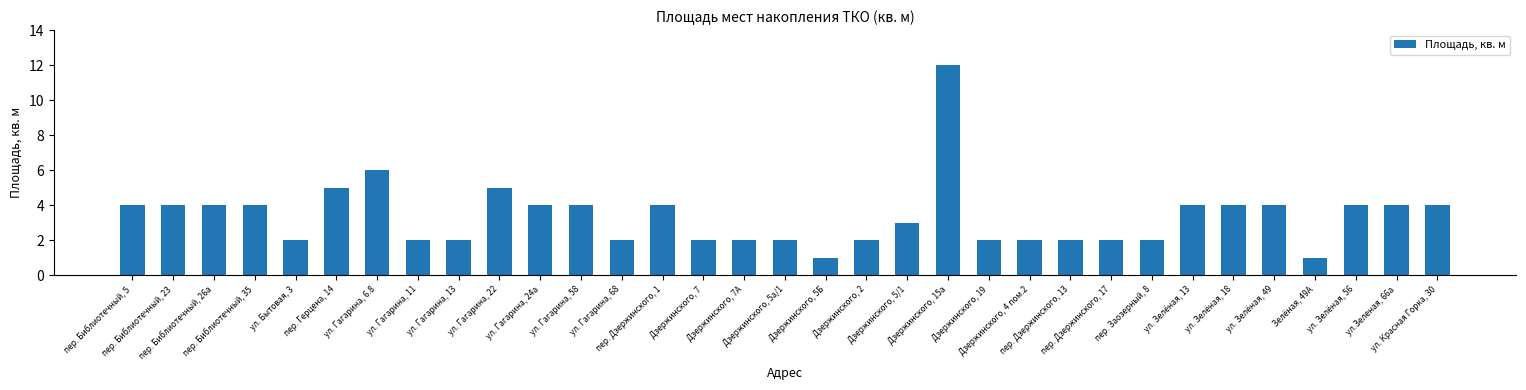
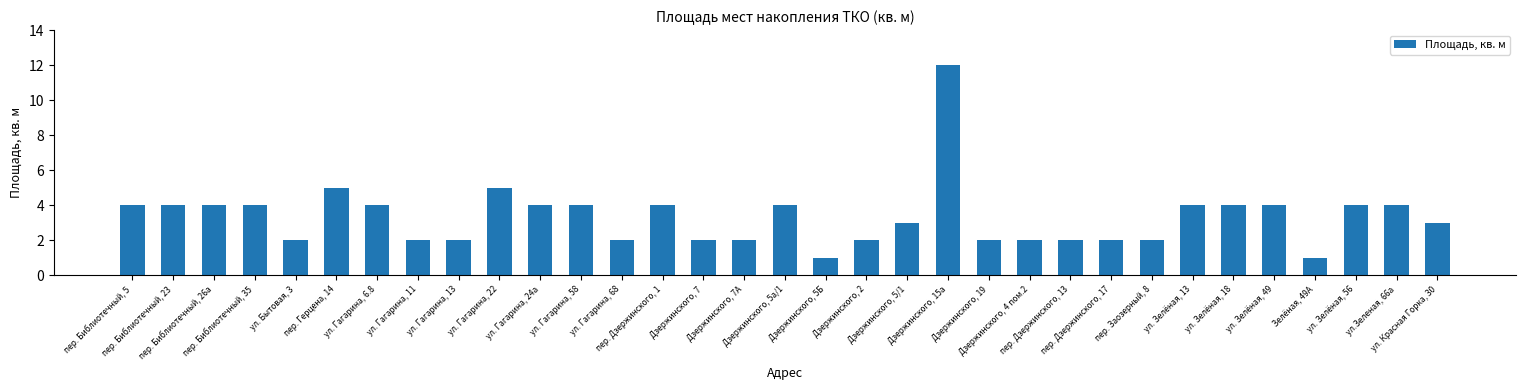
ул. Гагарина, 6.8: 6 -> 4
Дзержинского, 5а/1: 2 -> 4
ул. Красная Горка, 30: 4 -> 3
